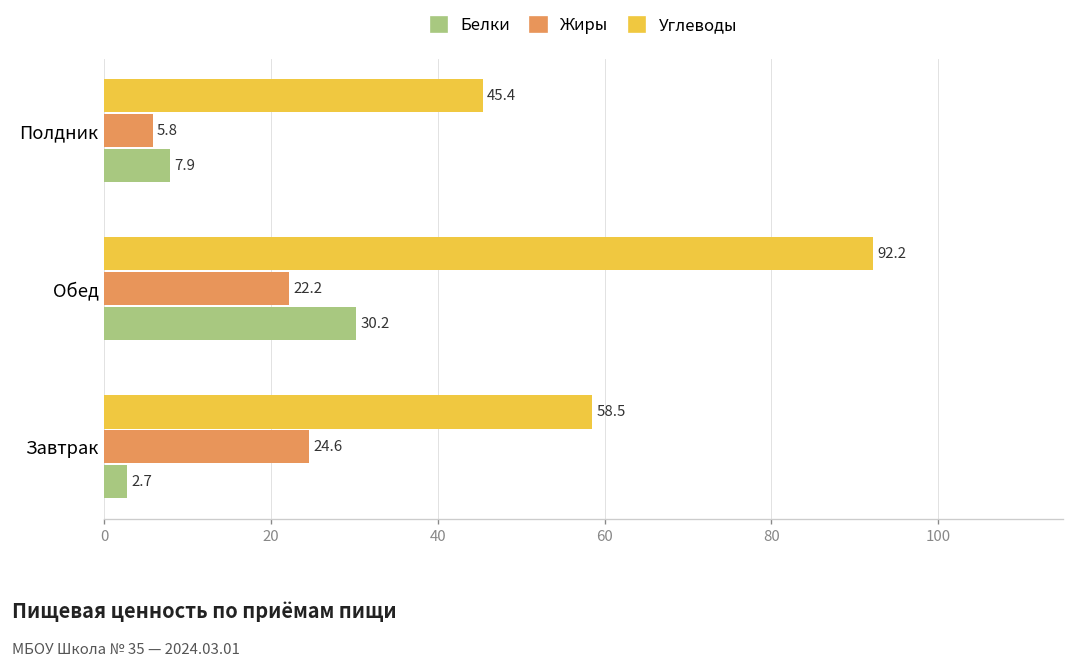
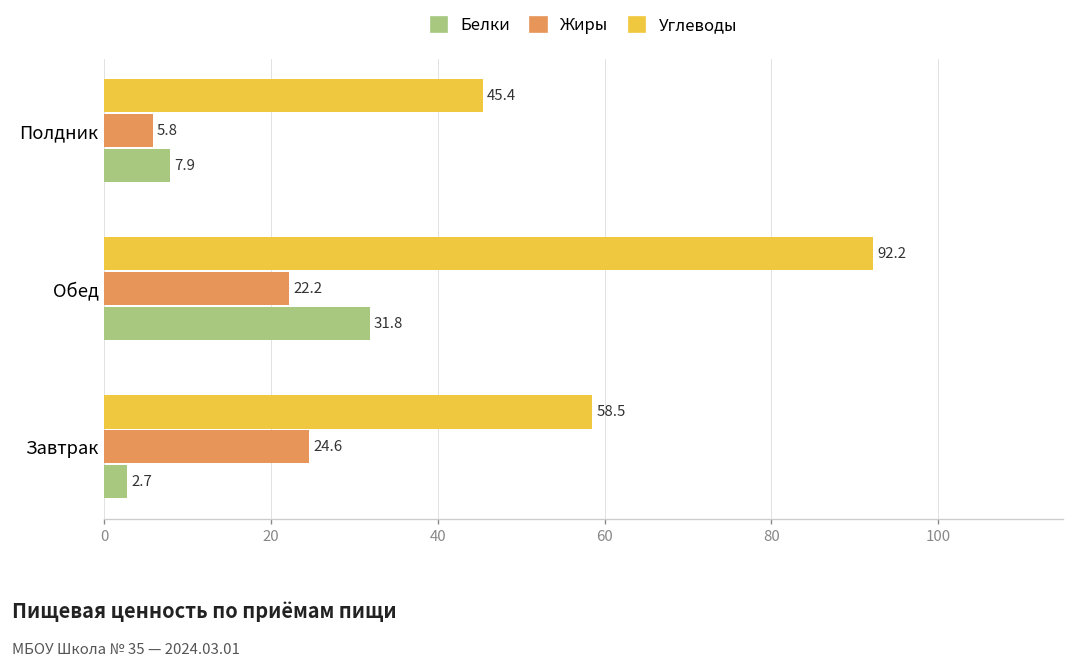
Белки, Обед: 30.2 -> 31.8
